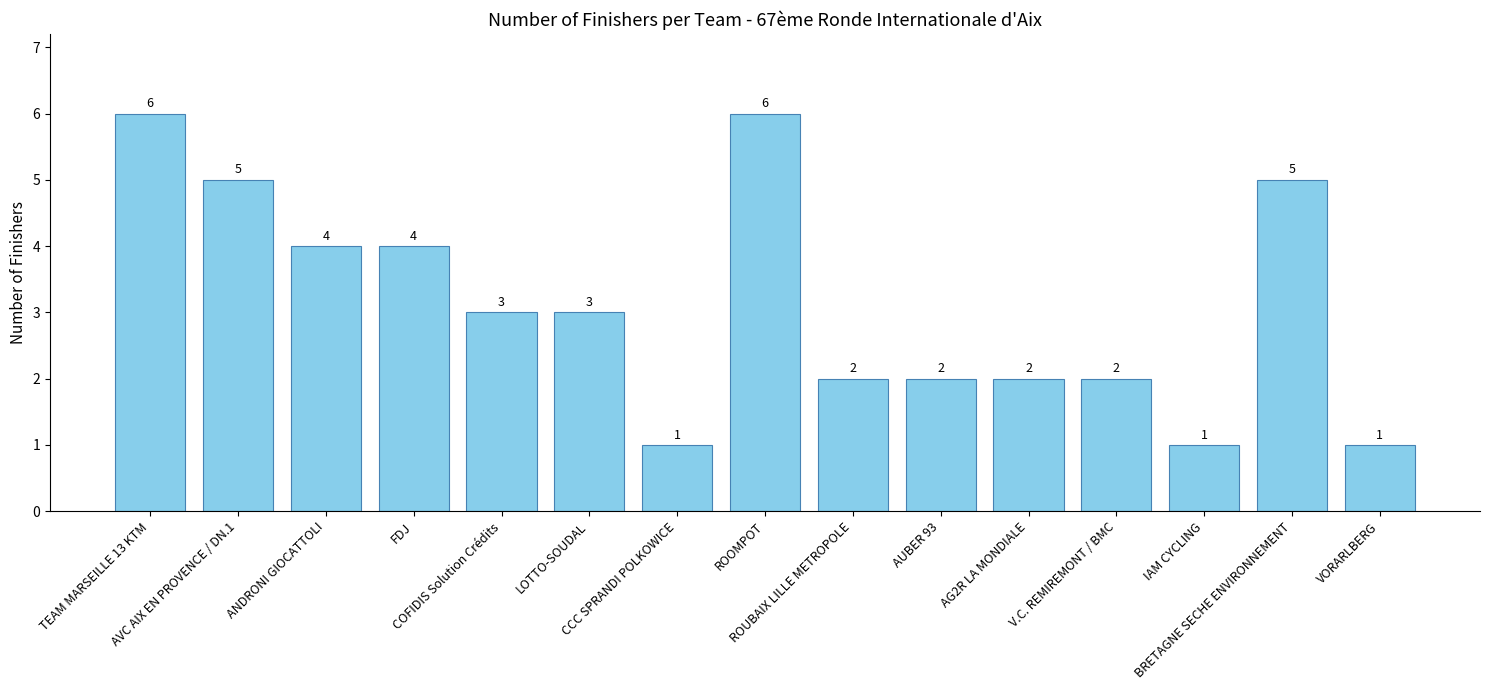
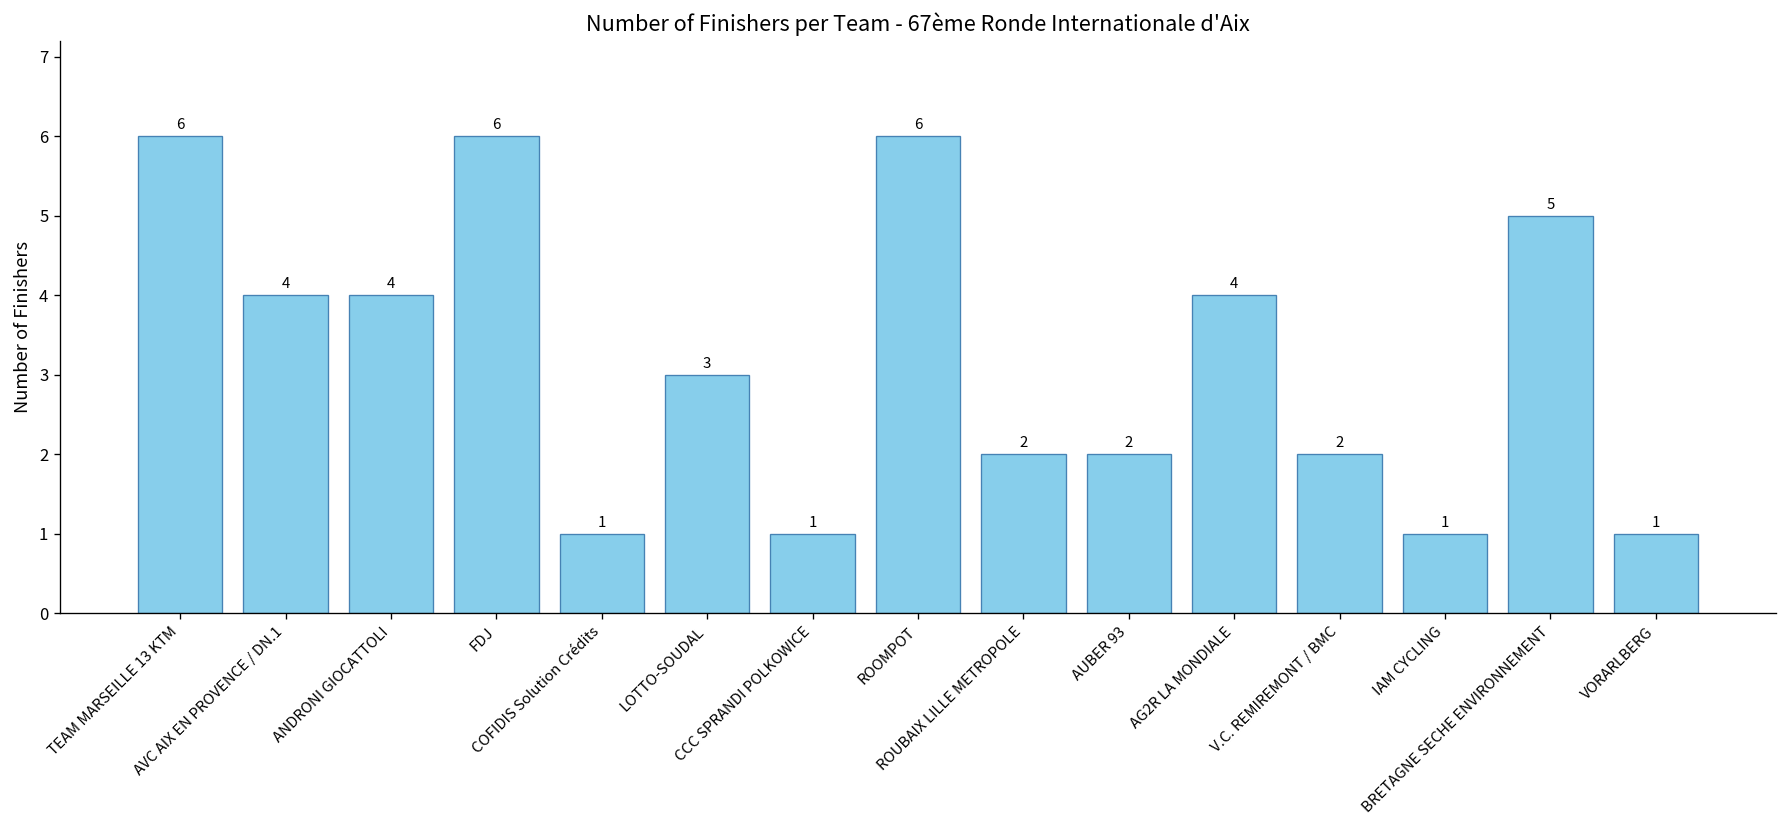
AVC AIX EN PROVENCE / DN.1: 5 -> 4
FDJ: 4 -> 6
COFIDIS Solution Crédits: 3 -> 1
AG2R LA MONDIALE: 2 -> 4
